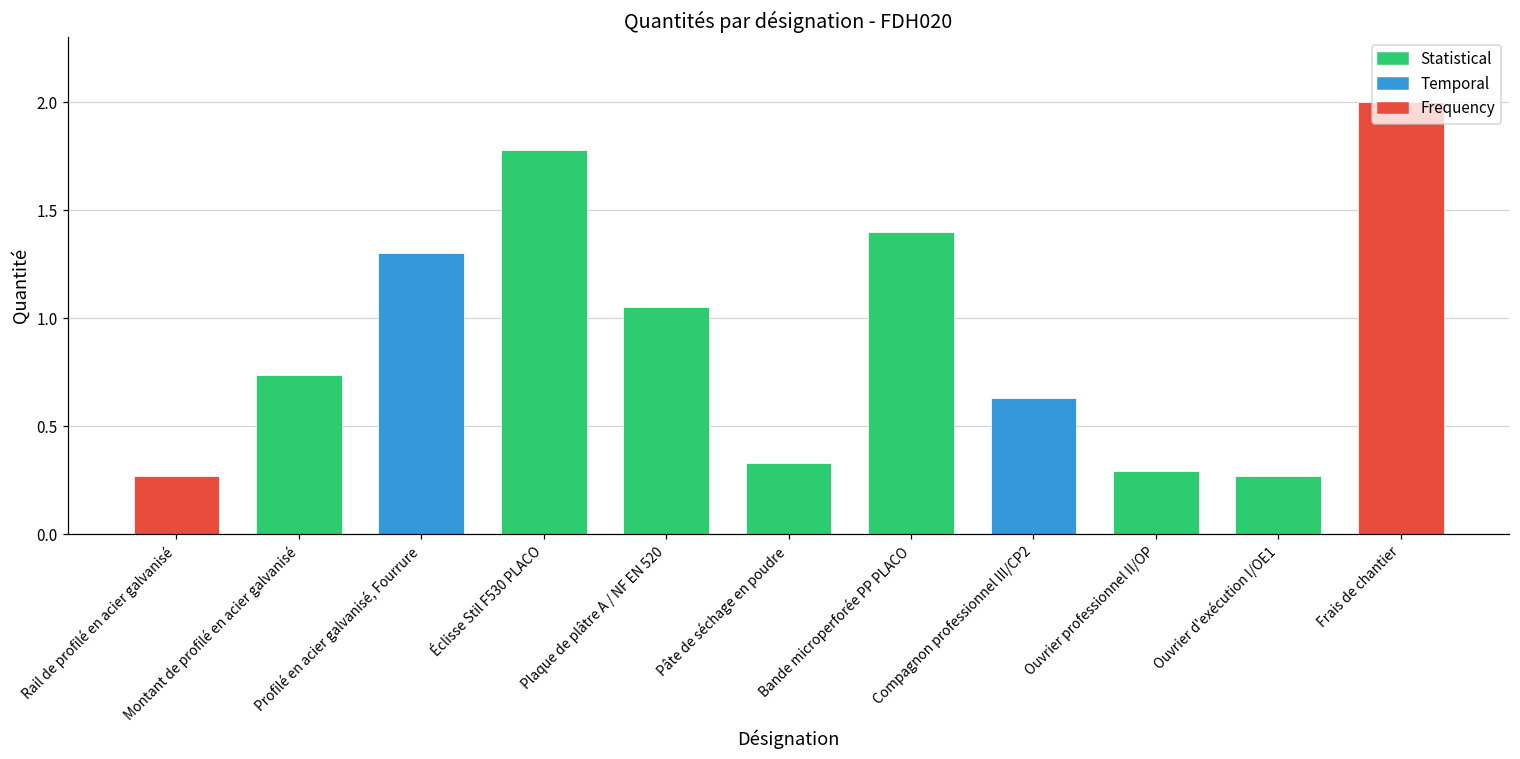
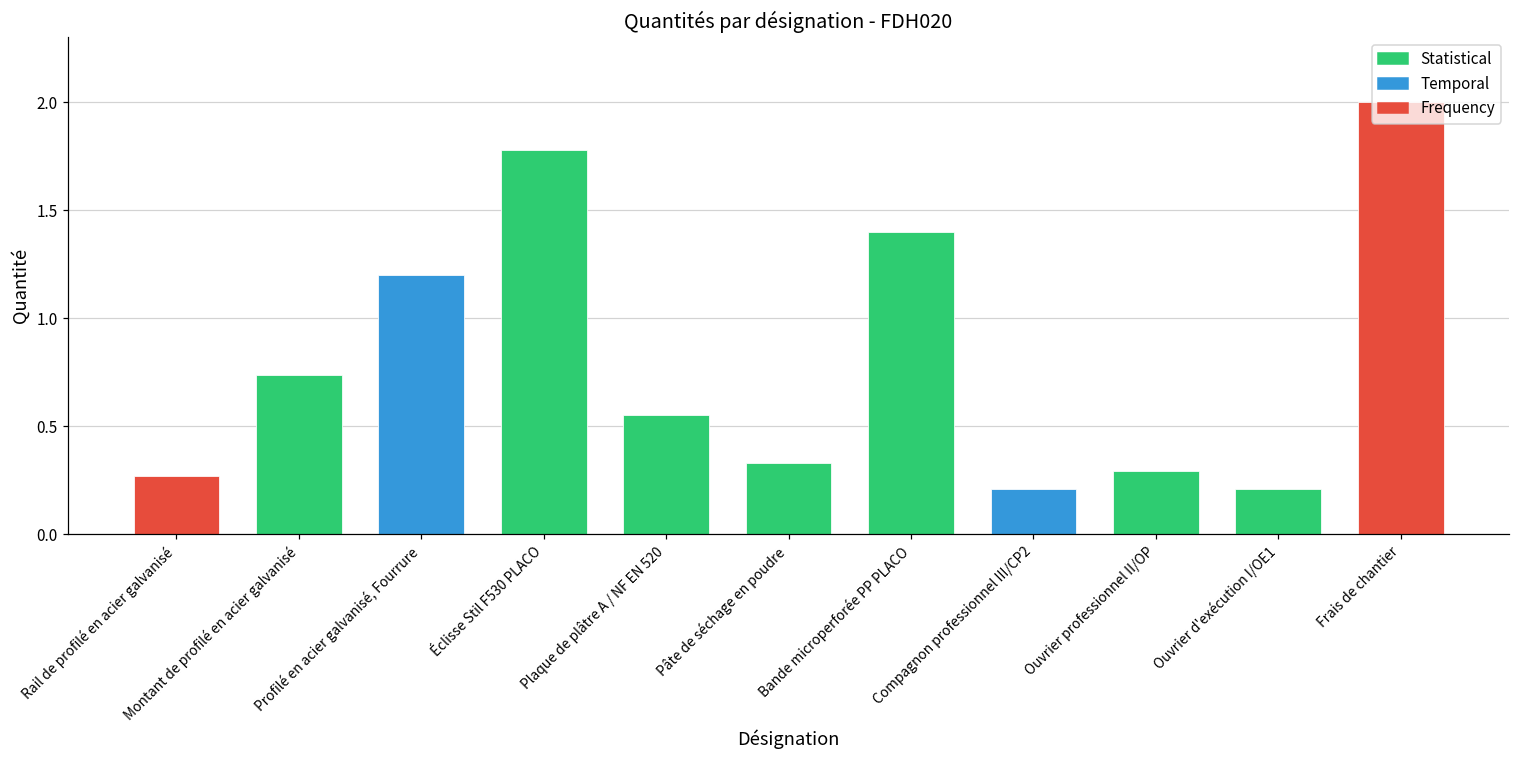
Profilé en acier galvanisé, Fourrure: 1.3 -> 1.2
Plaque de plâtre A / NF EN 520: 1.05 -> 0.55
Compagnon professionnel III/CP2: 0.63 -> 0.21
Ouvrier d'exécution I/OE1: 0.27 -> 0.21
